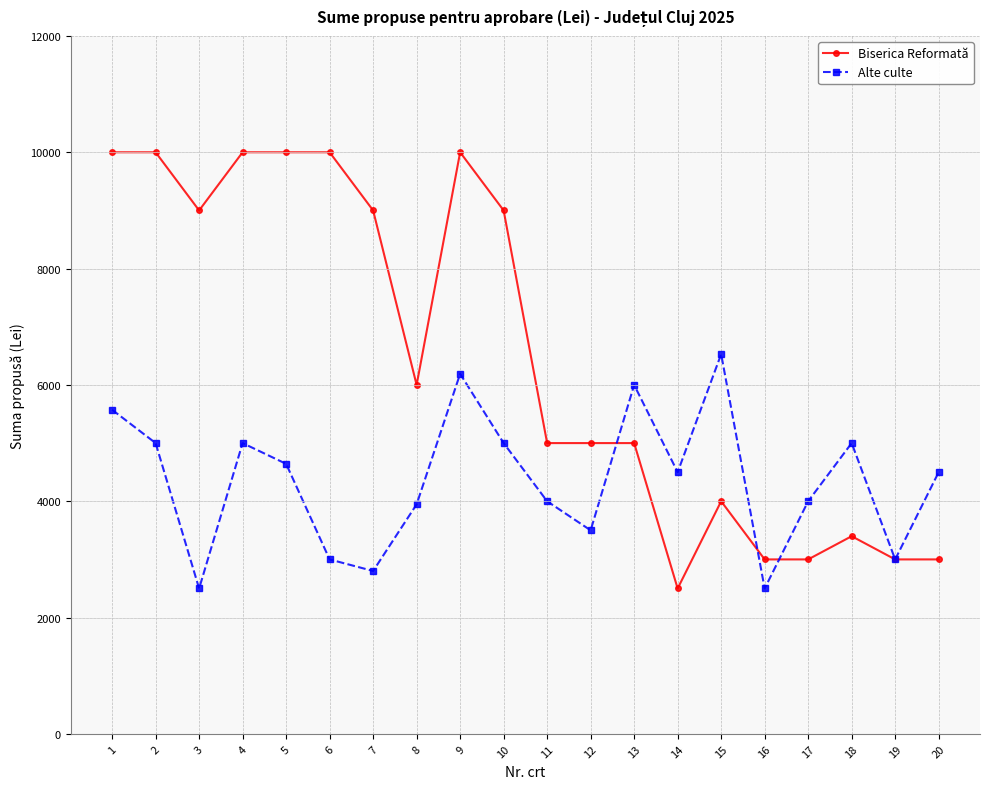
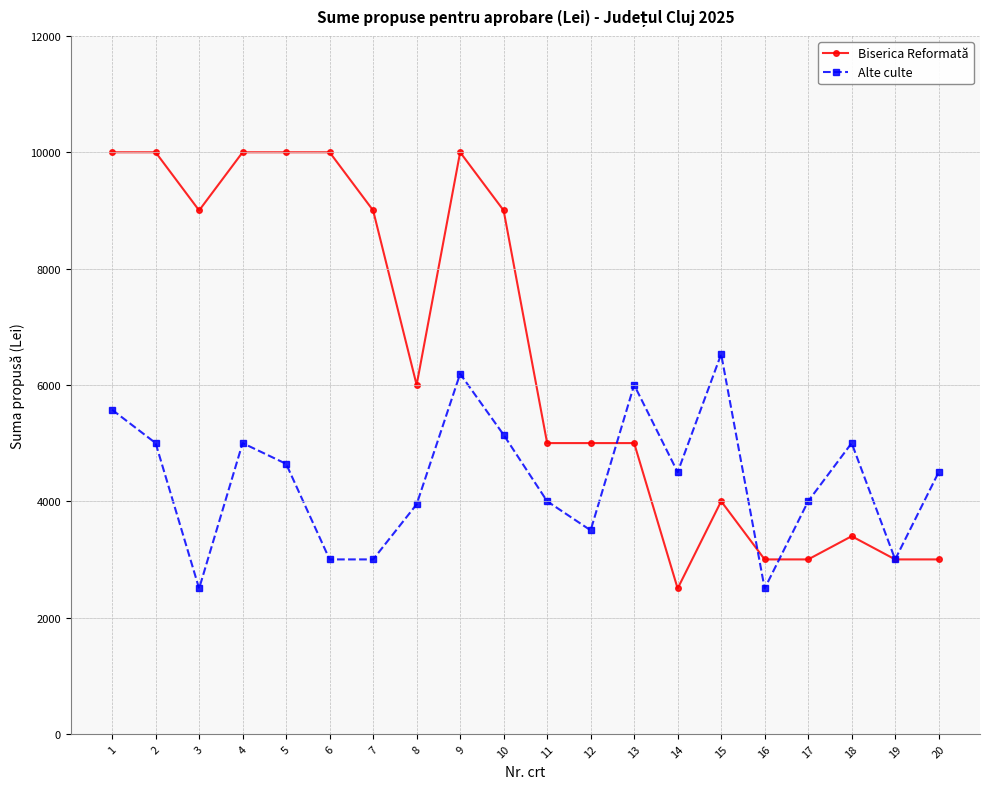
Alte culte, 7: 2800 -> 3000
Alte culte, 10: 5000 -> 5100
